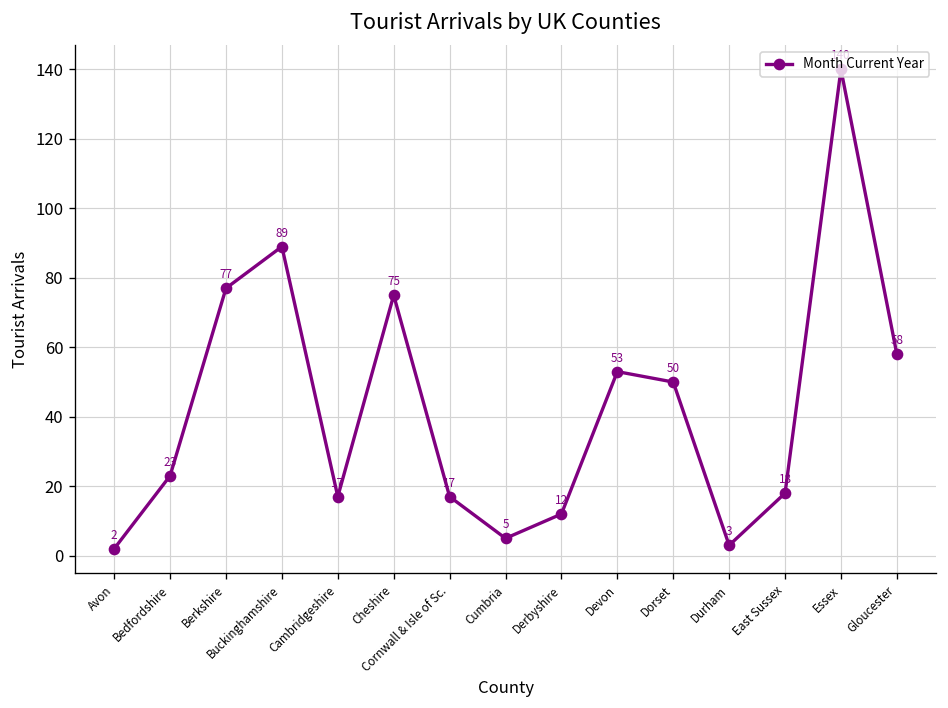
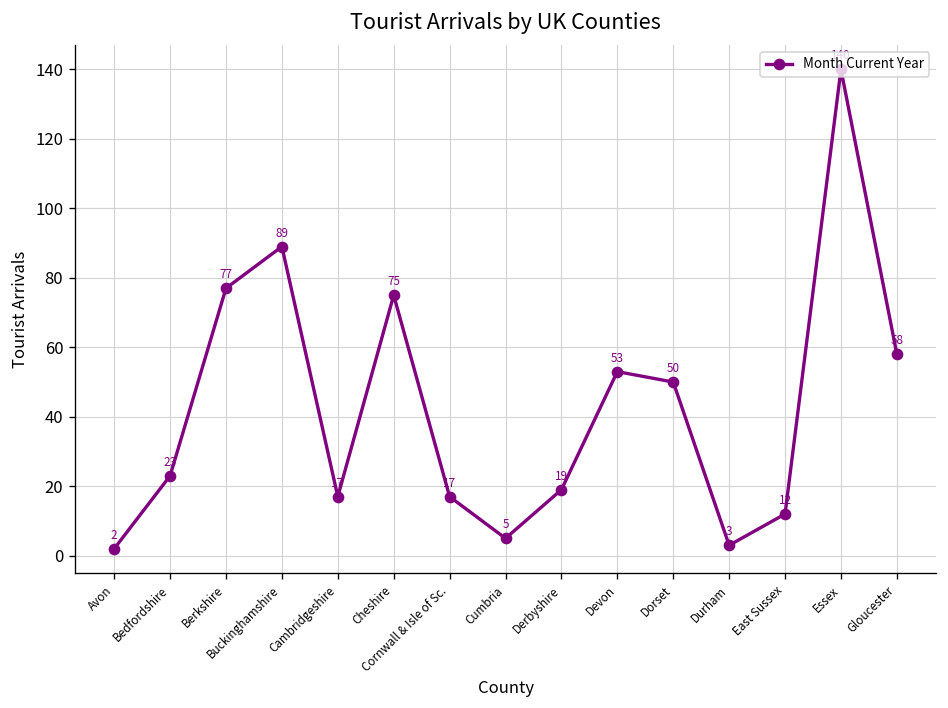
Derbyshire: 12 -> 19
East Sussex: 18 -> 12
